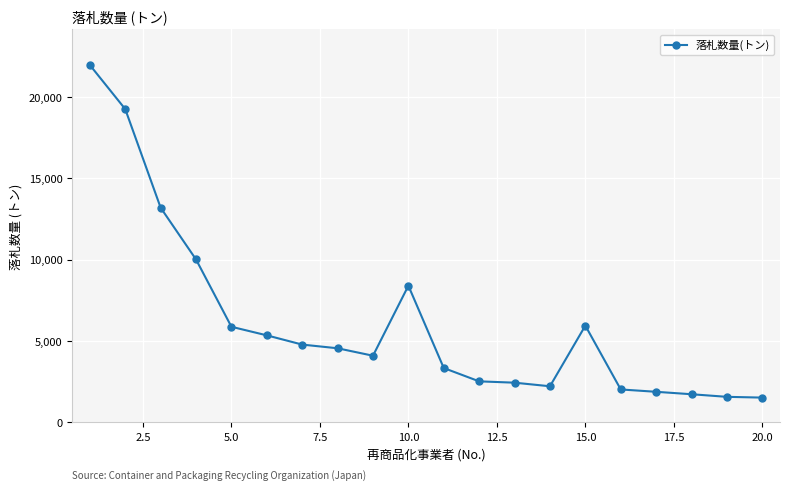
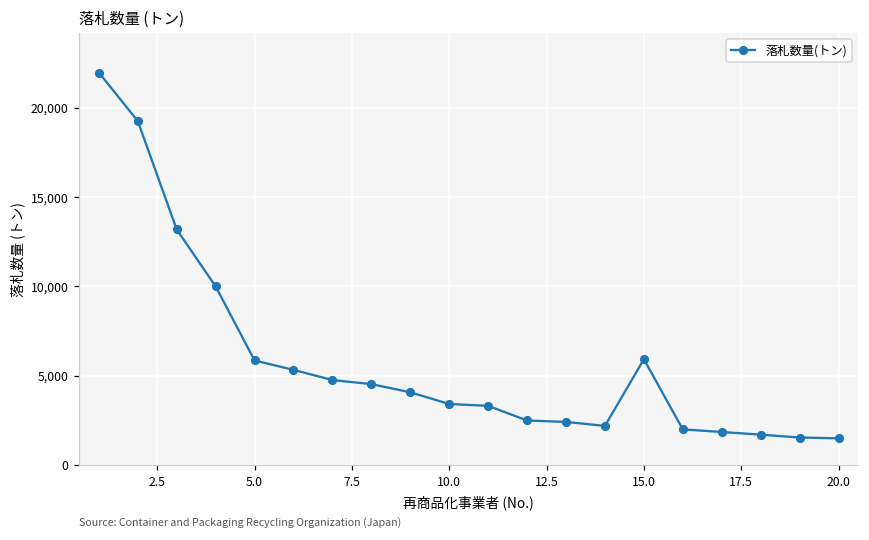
10.0: 8,400 -> 3,400
